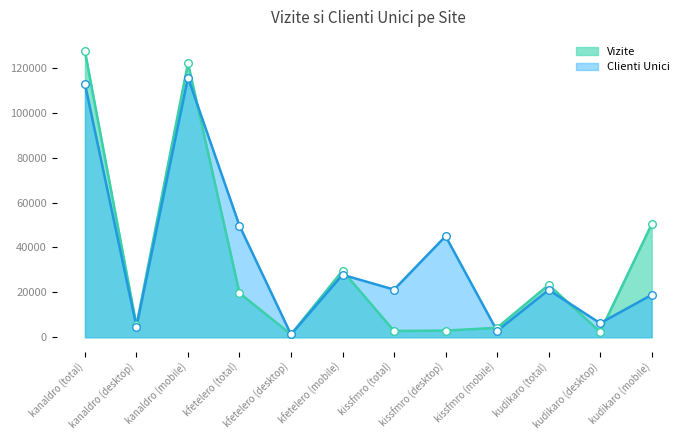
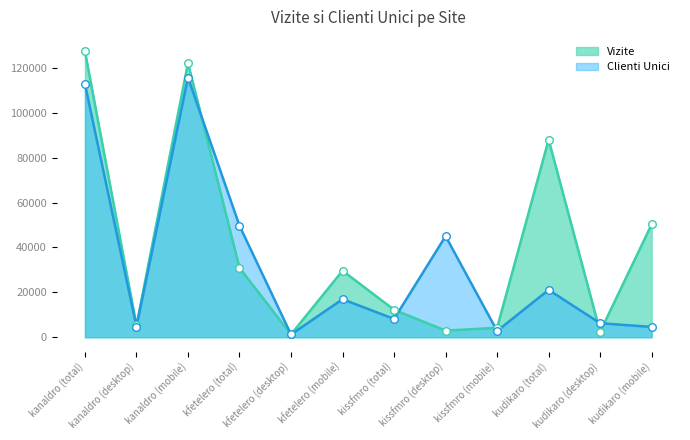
Vizite, kfetelero (total): 20000 -> 31000
Clienti Unici, kfetelero (mobile): 28000 -> 17000
Vizite, kissfmro (total): 3000 -> 12000
Clienti Unici, kissfmro (total): 21000 -> 8000
Vizite, kudikaro (total): 23000 -> 88000
Clienti Unici, kudikaro (mobile): 19000 -> 5000
